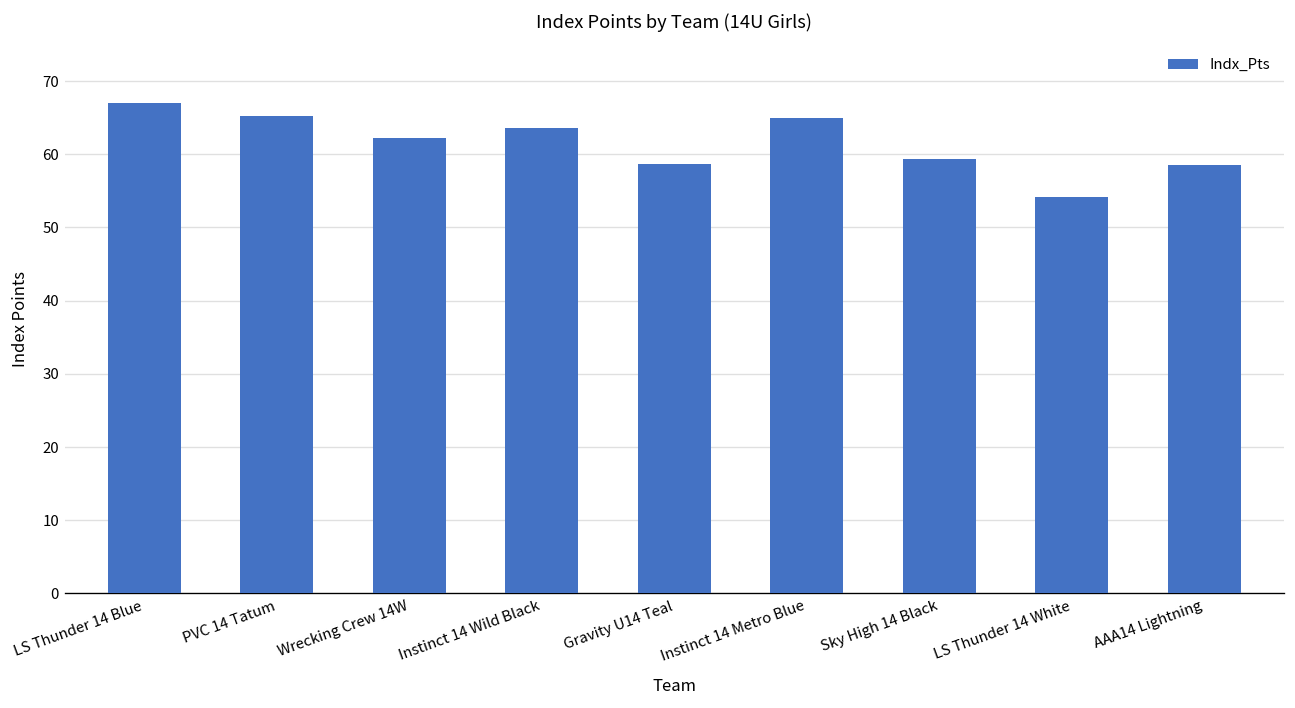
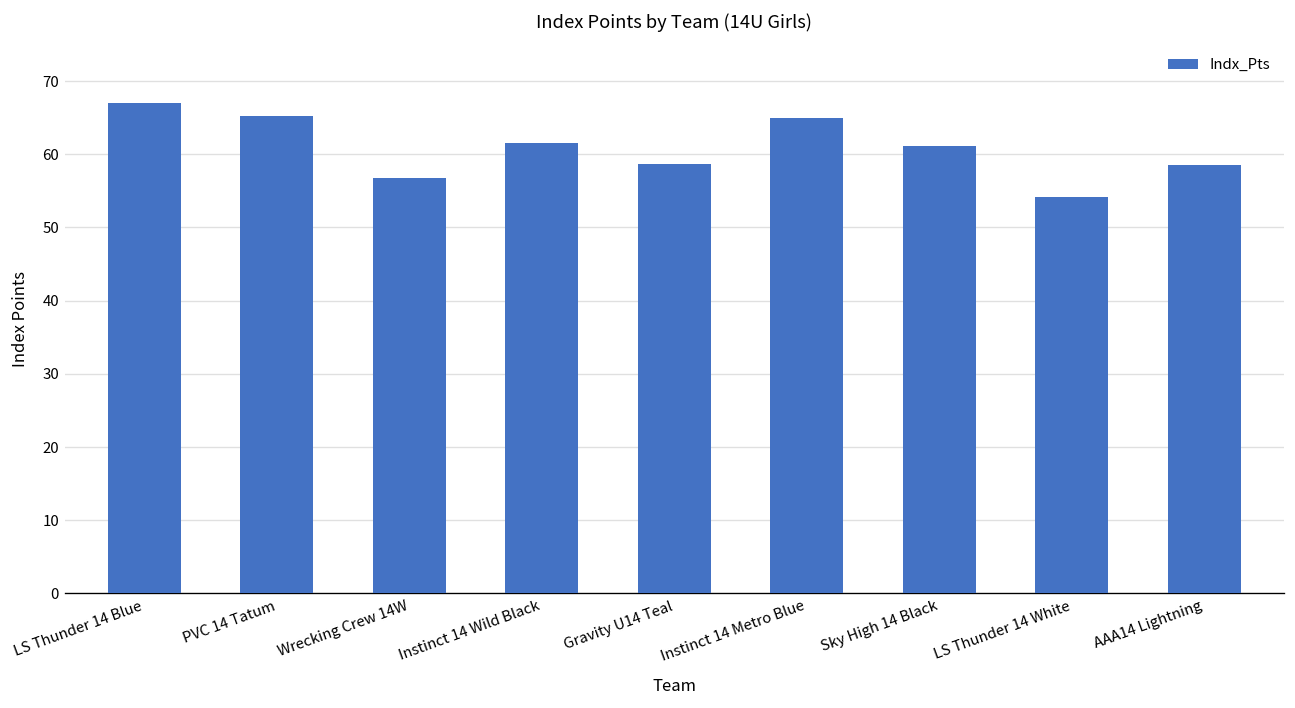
Wrecking Crew 14W: 62 -> 57
Instinct 14 Wild Black: 64 -> 61
Sky High 14 Black: 59 -> 61
